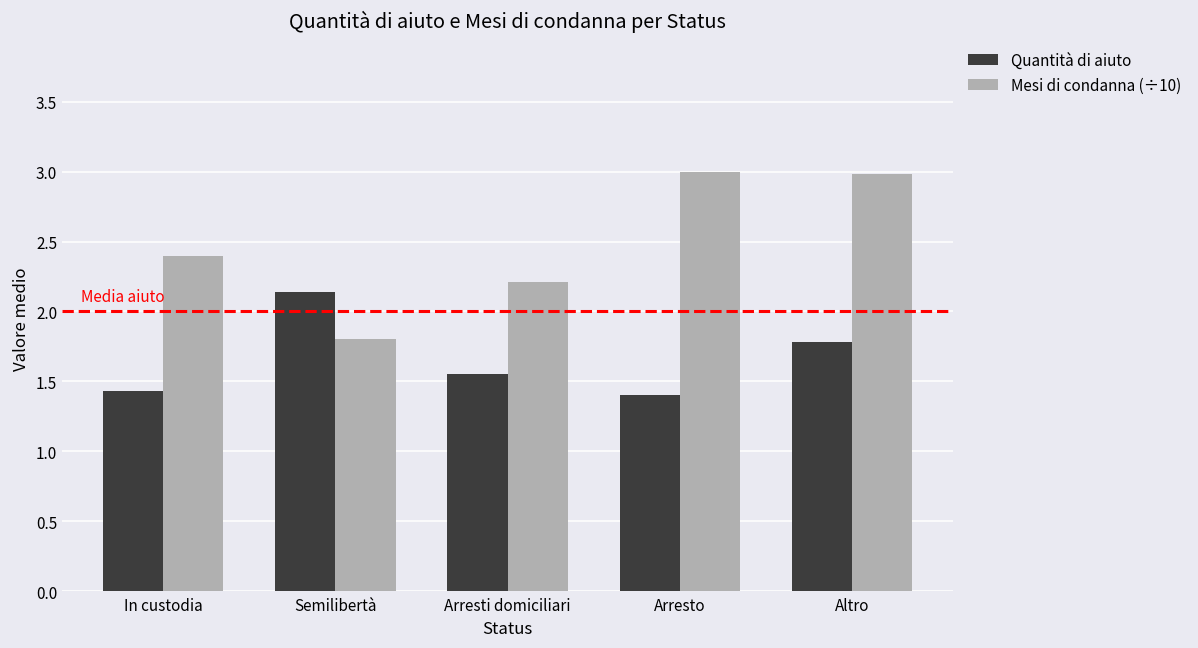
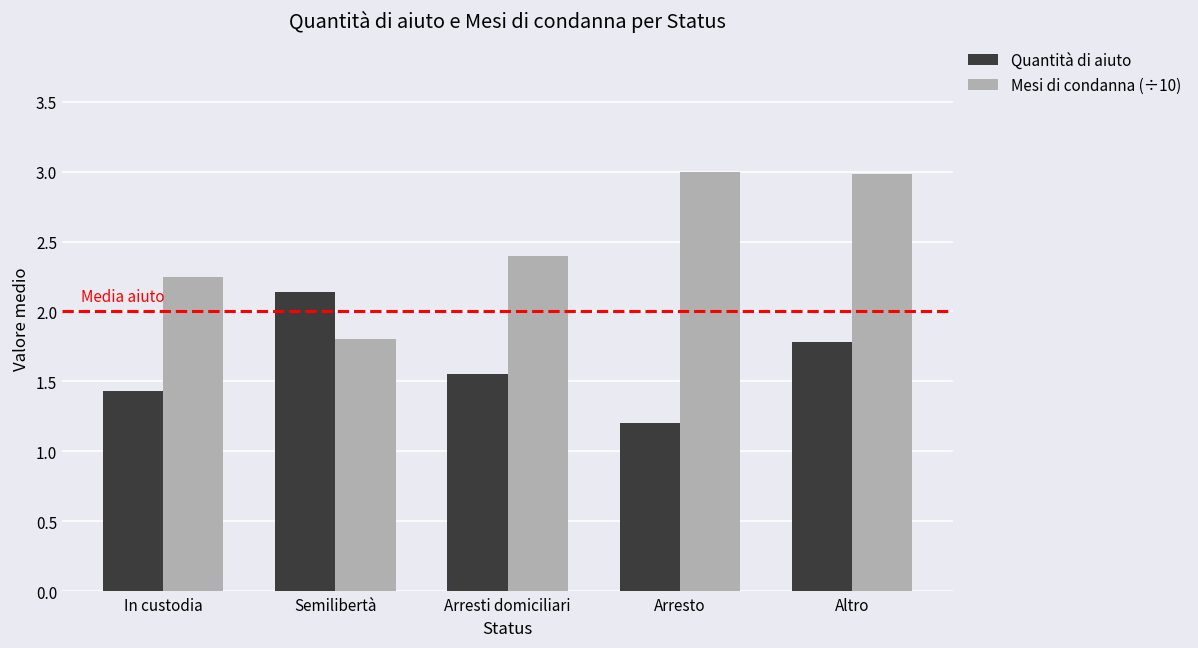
Mesi di condanna (÷10), In custodia: 2.40 -> 2.25
Mesi di condanna (÷10), Arresti domiciliari: 2.21 -> 2.40
Quantità di aiuto, Arresto: 1.4 -> 1.2
